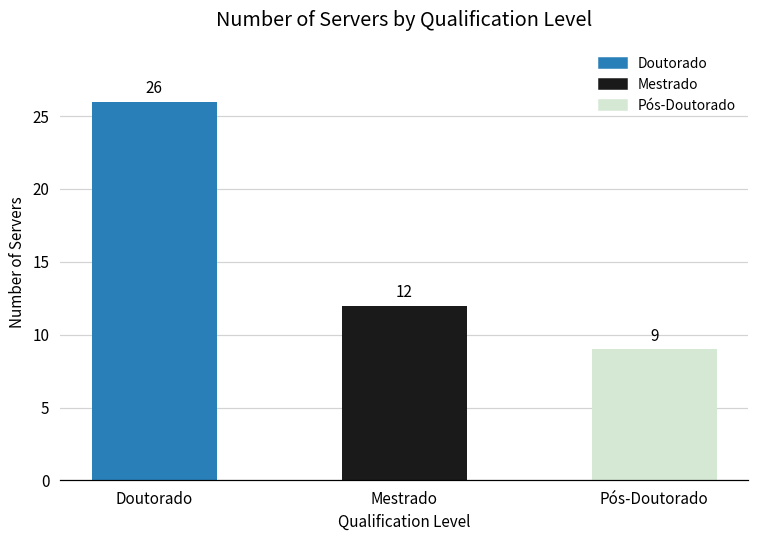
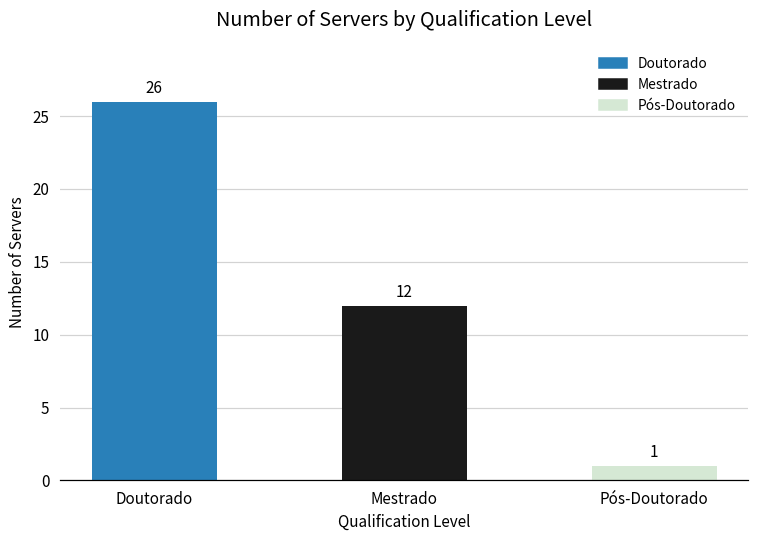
Pós-Doutorado: 9 -> 1
